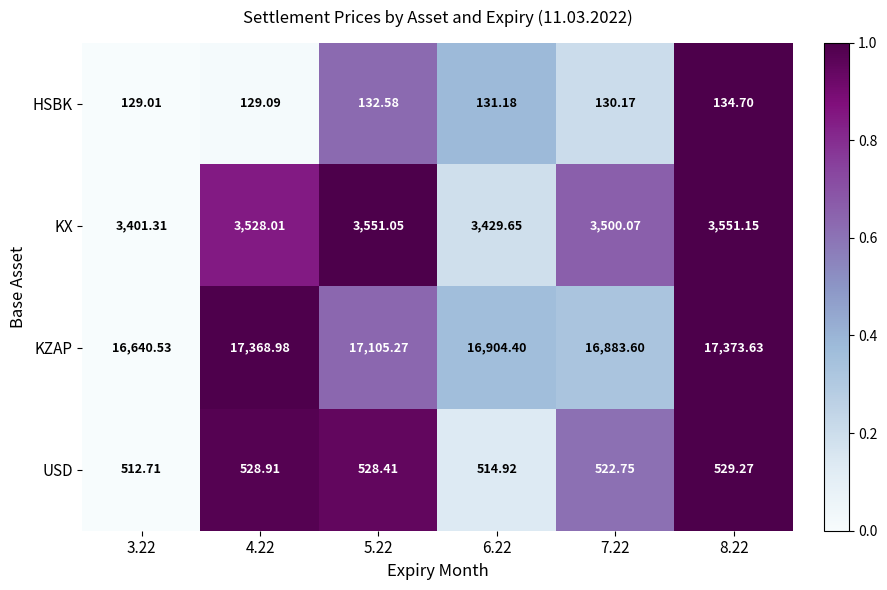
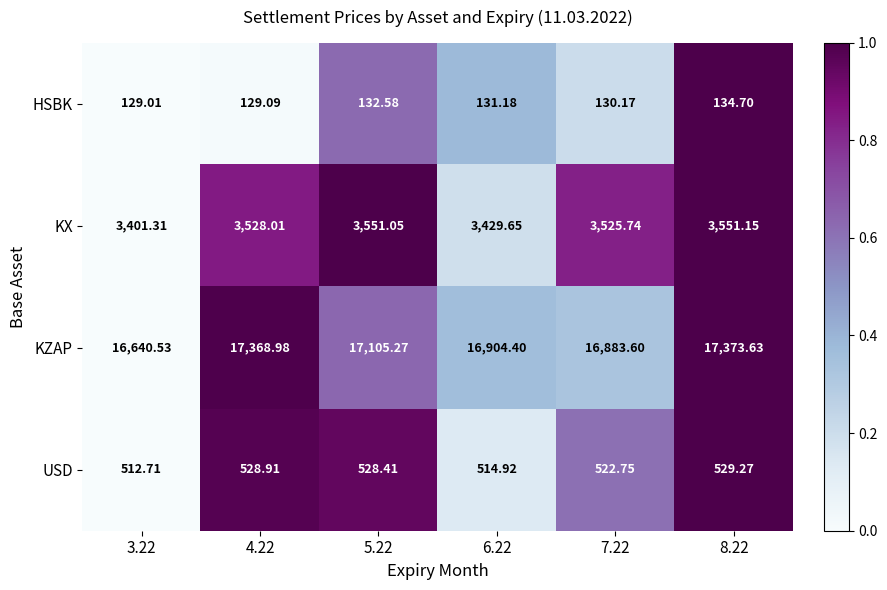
KX, 7.22: 3,500.07 -> 3,525.74
